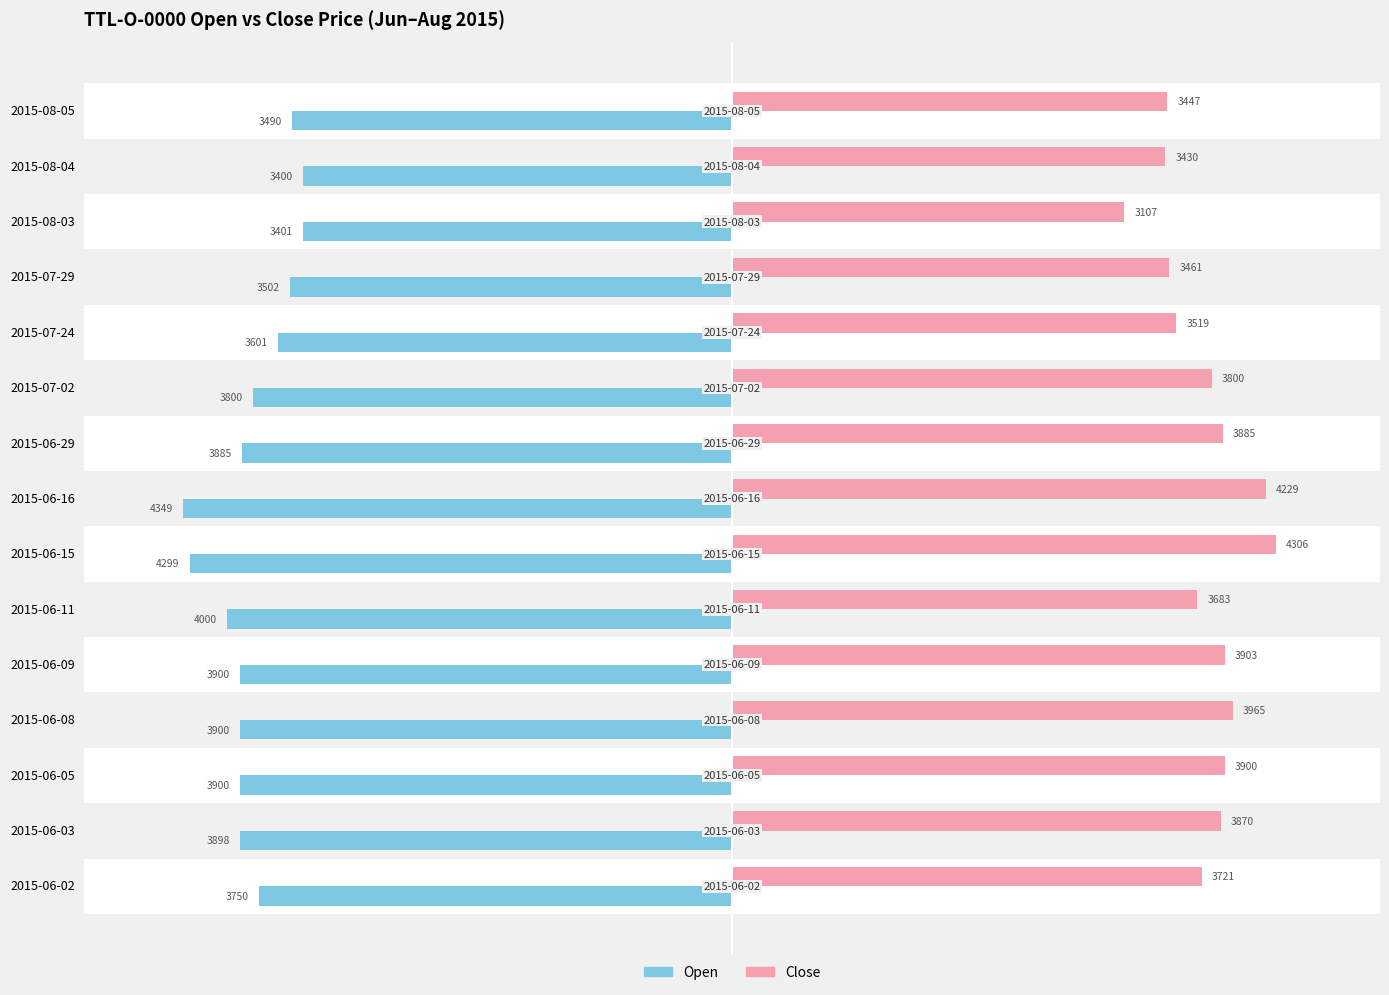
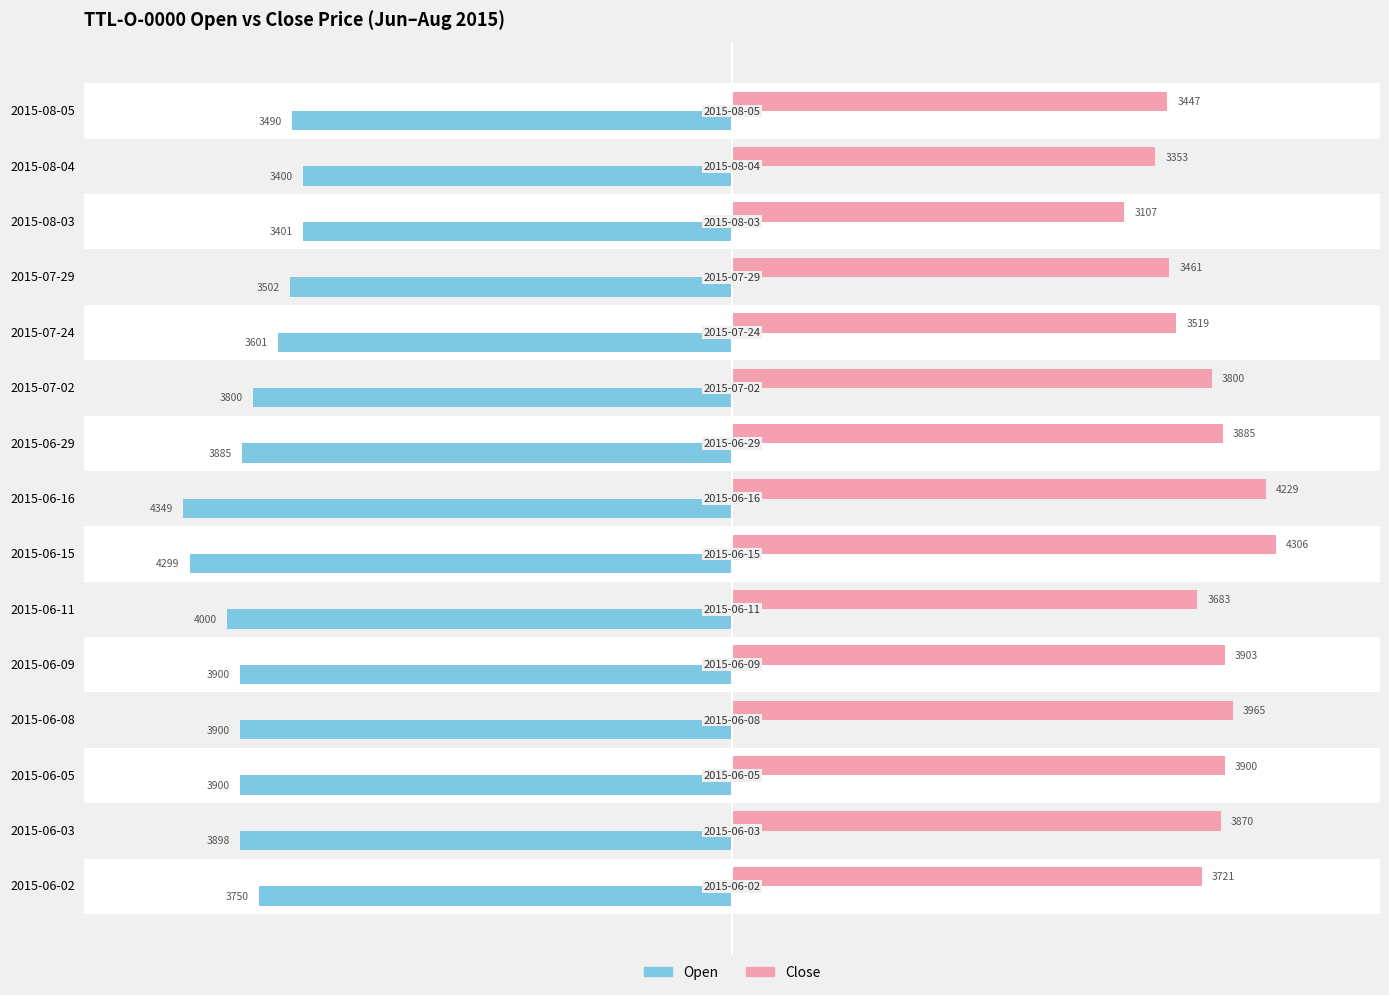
Close, 2015-08-04: 3430 -> 3353
